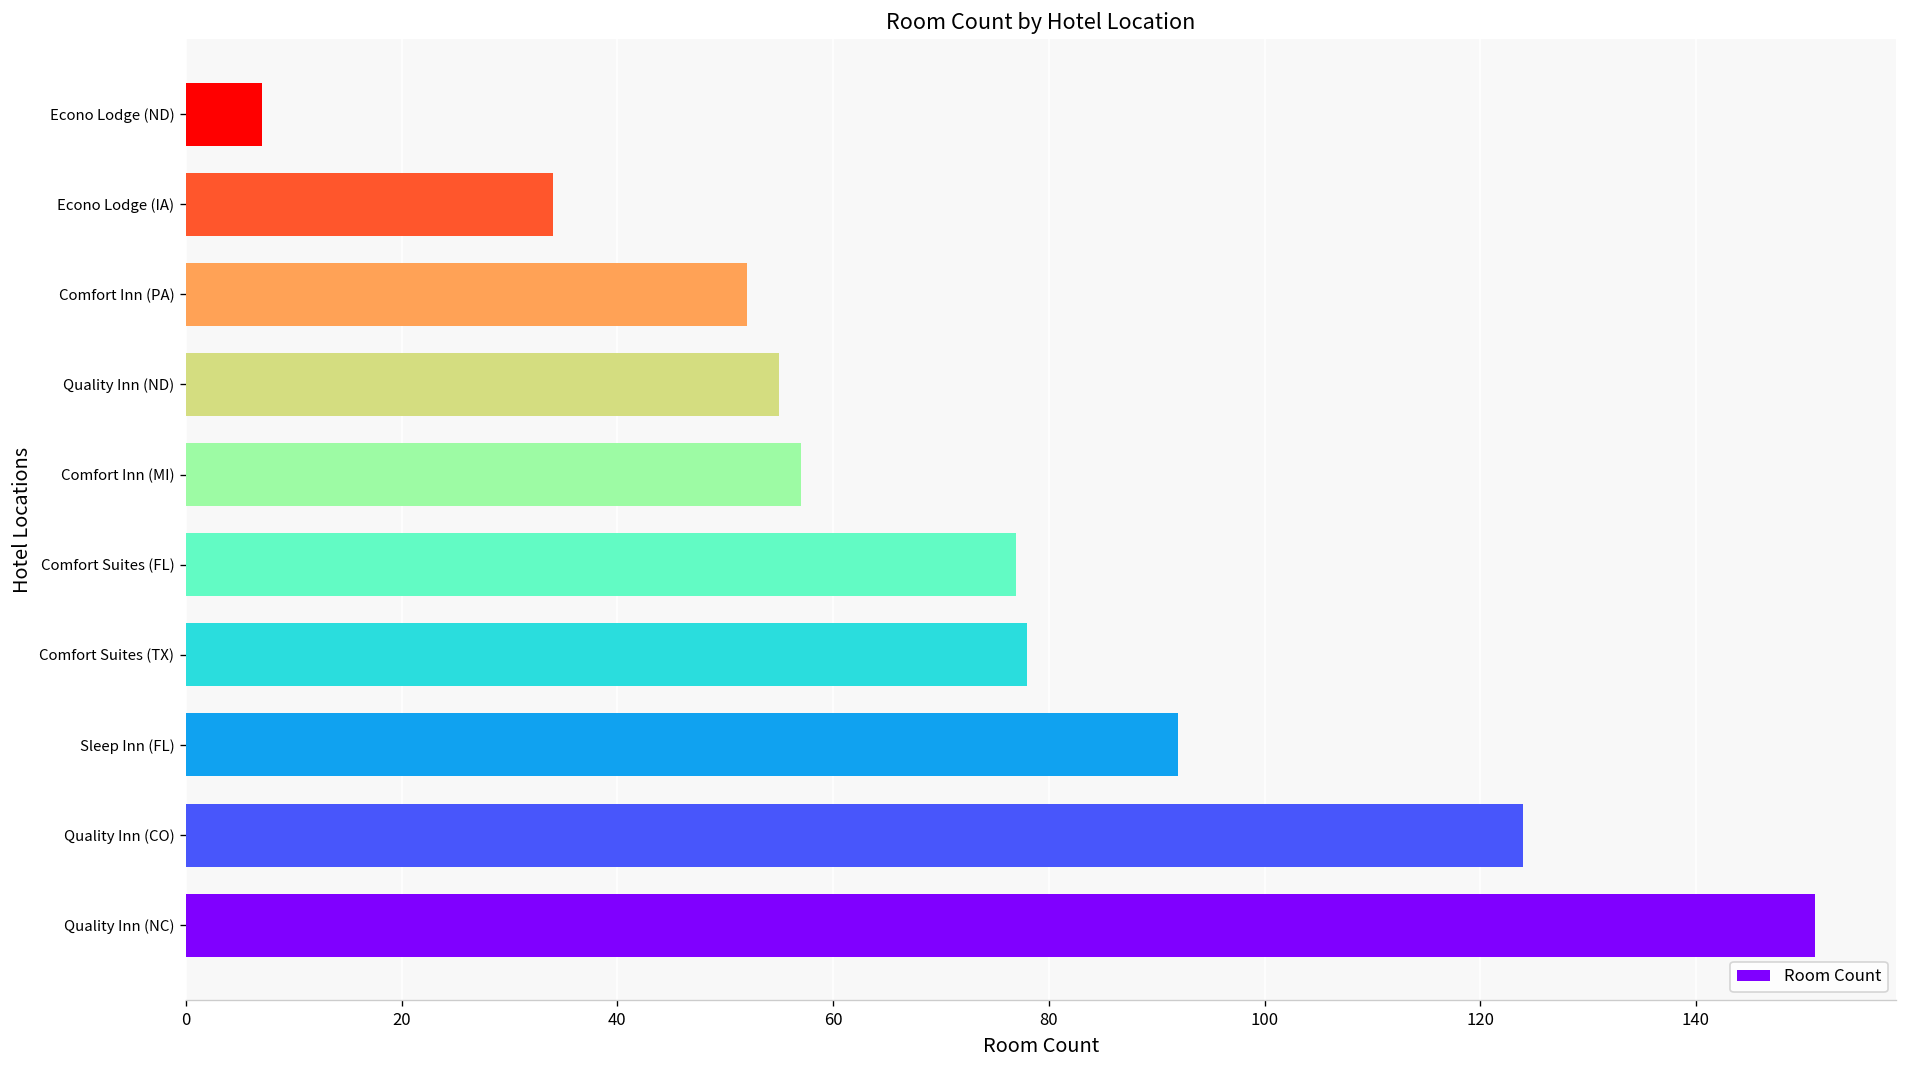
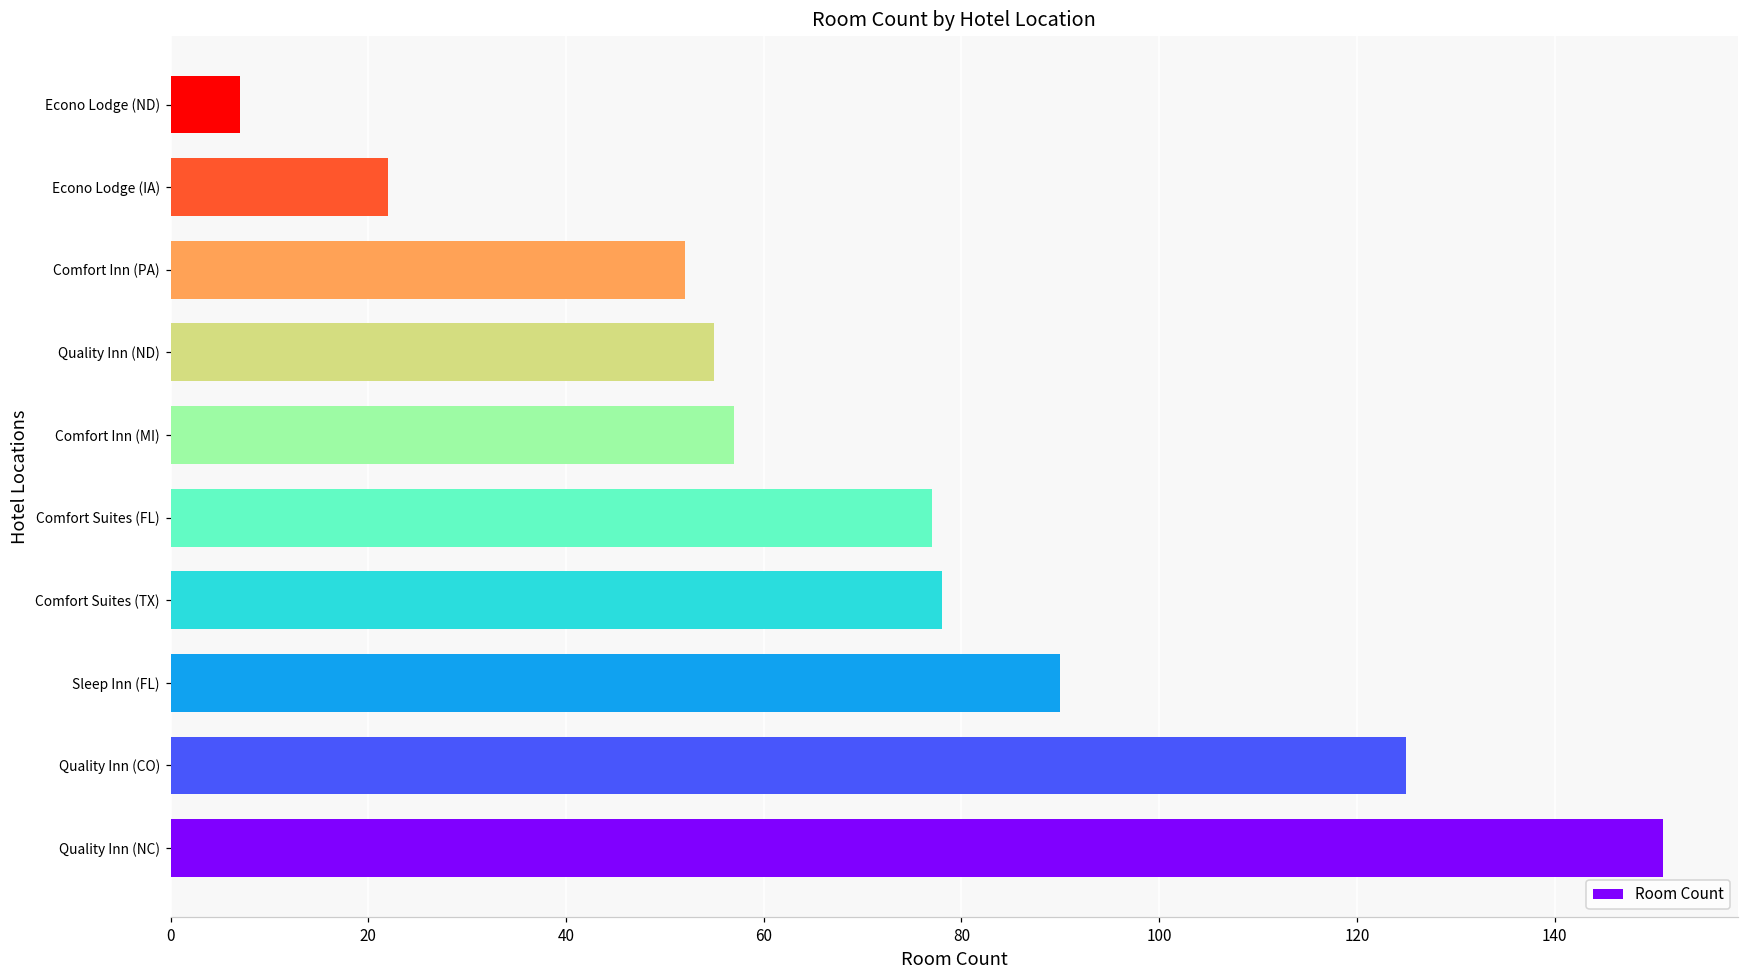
Econo Lodge (IA): 34 -> 22
Sleep Inn (FL): 92 -> 90
Quality Inn (CO): 124 -> 125
